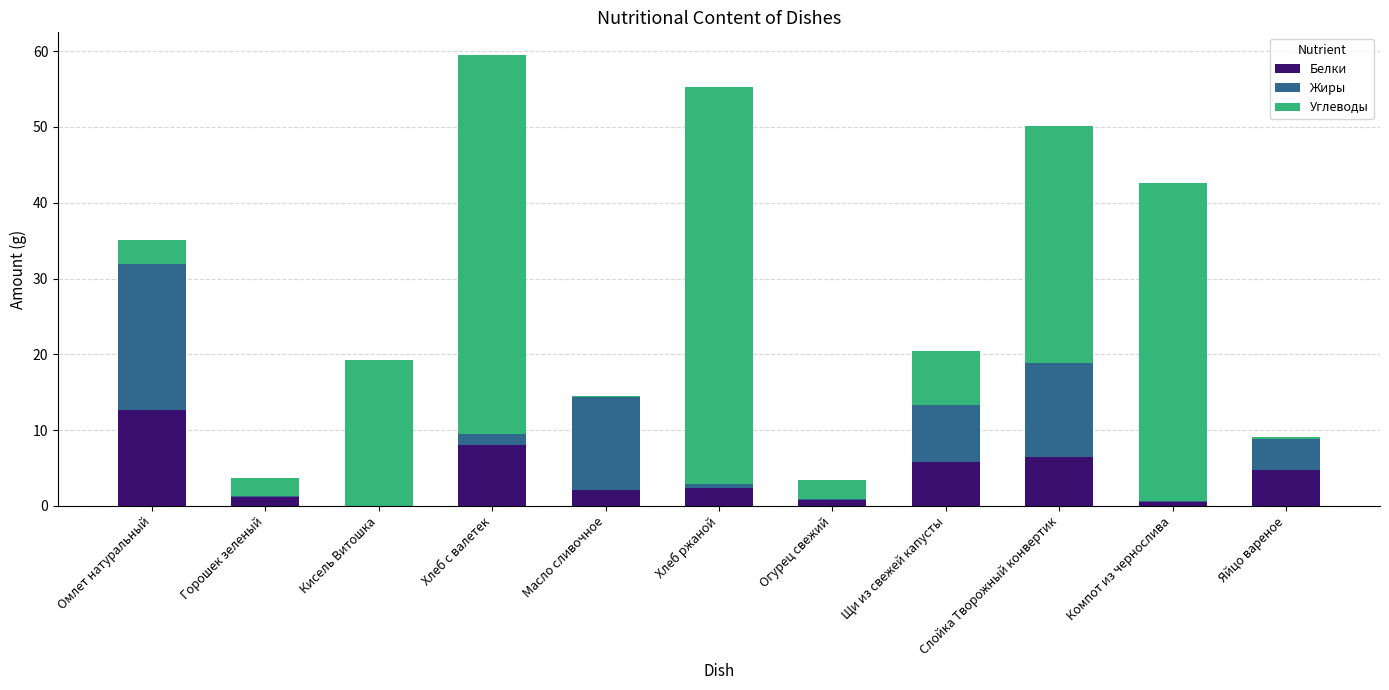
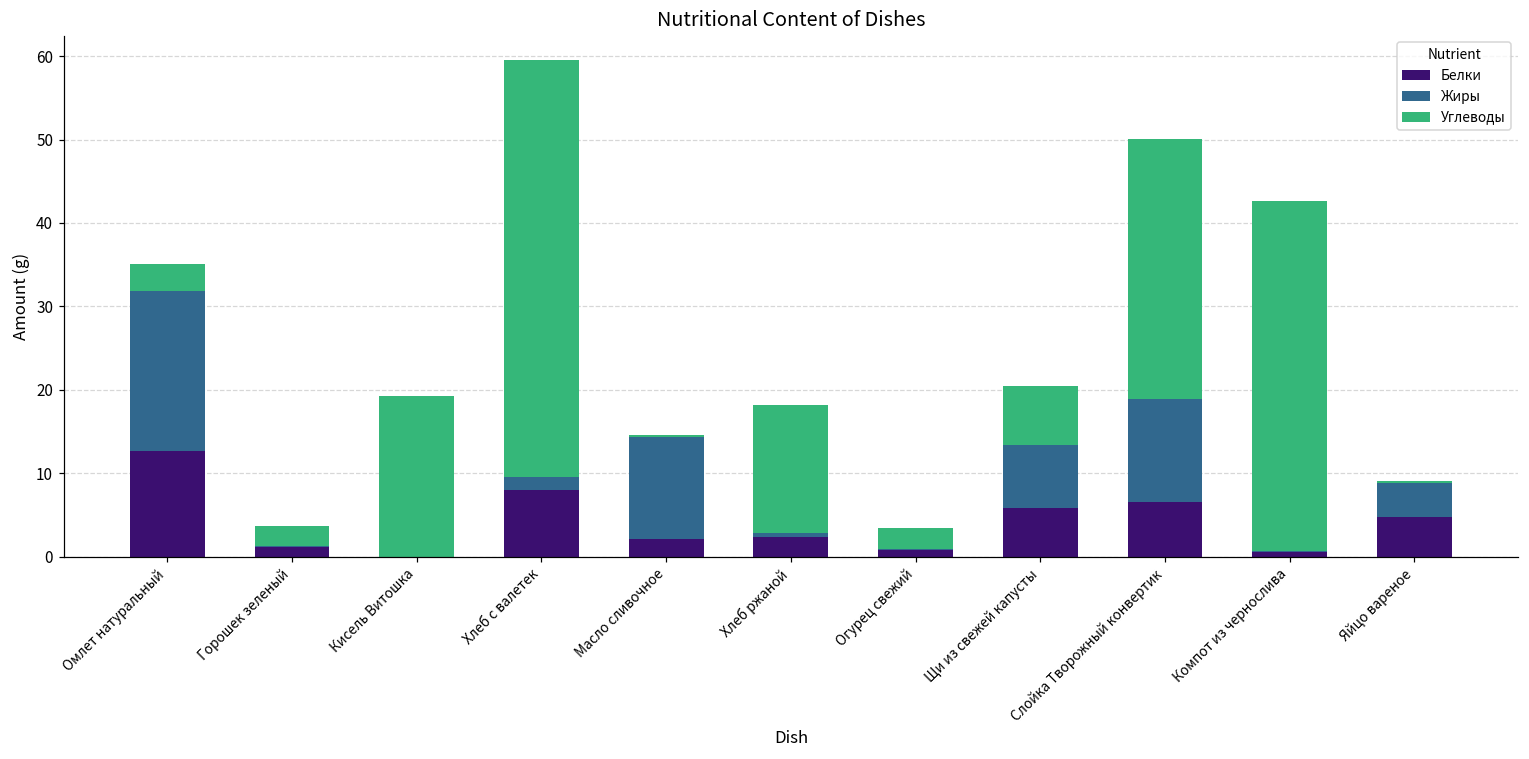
Углеводы, Хлеб ржаной: 52 -> 15
